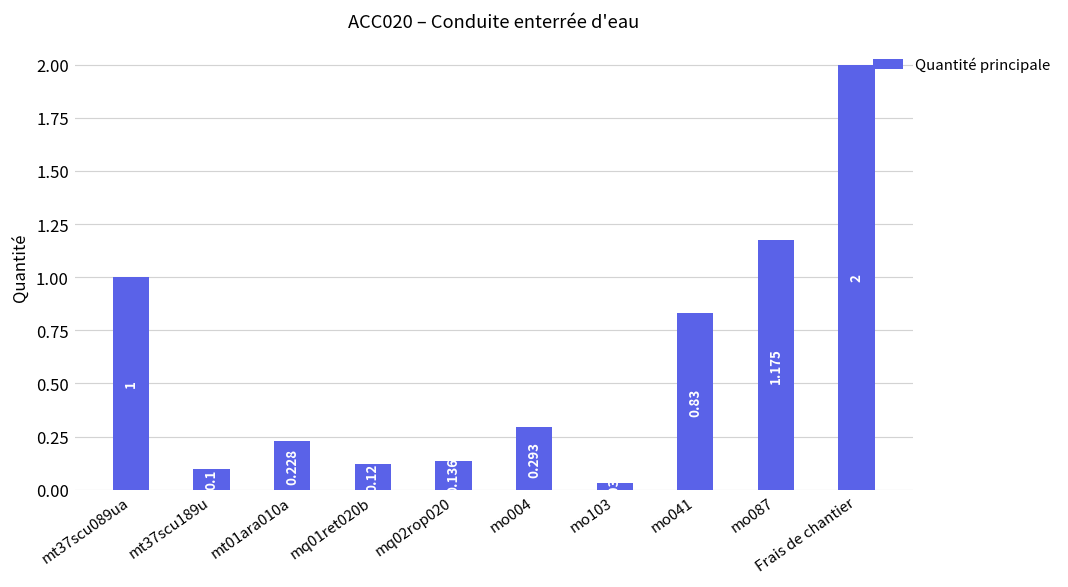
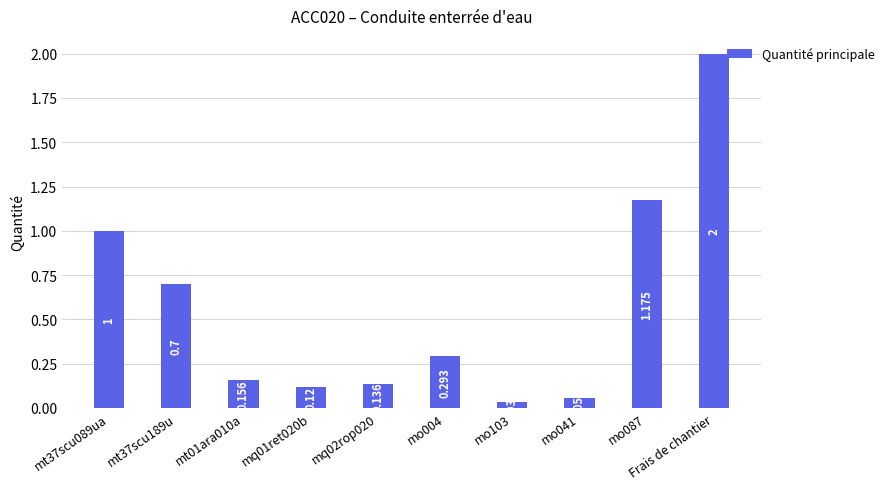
mt37scu189u: 0.1 -> 0.7
mt01ara010a: 0.228 -> 0.156
mo041: 0.83 -> 0.06
